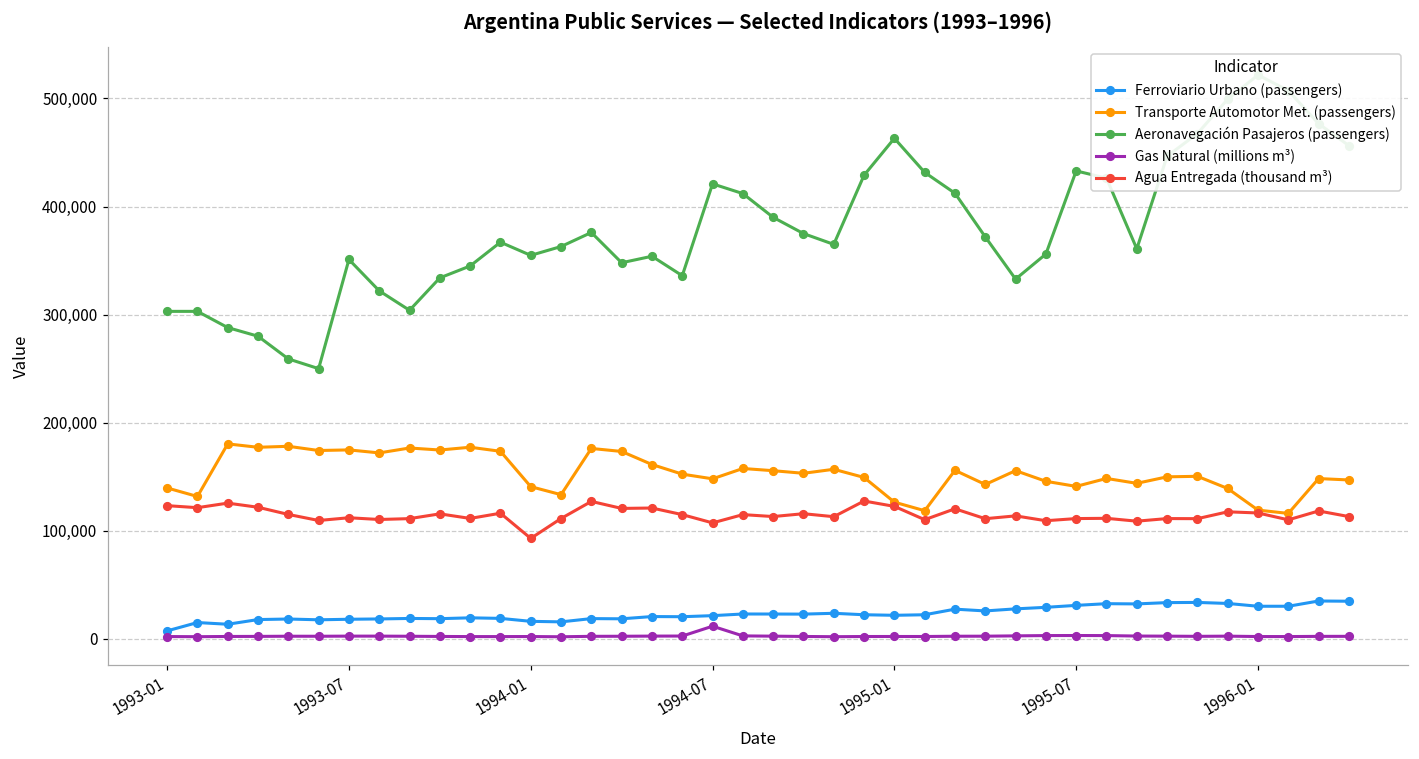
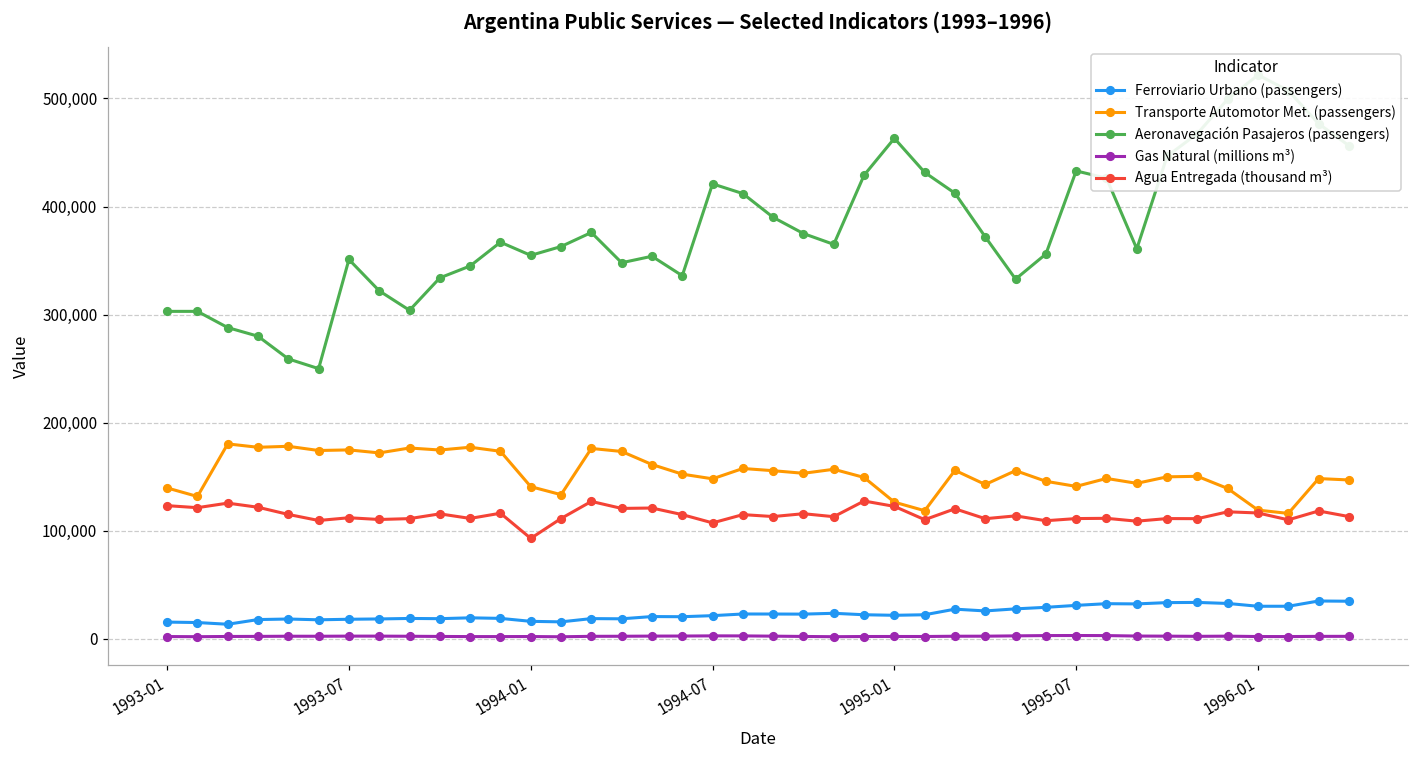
Ferroviario Urbano (passengers), 1993-01: 10,000 -> 20,000
Gas Natural (millions m³), 1994-07: 10,000 -> 0
